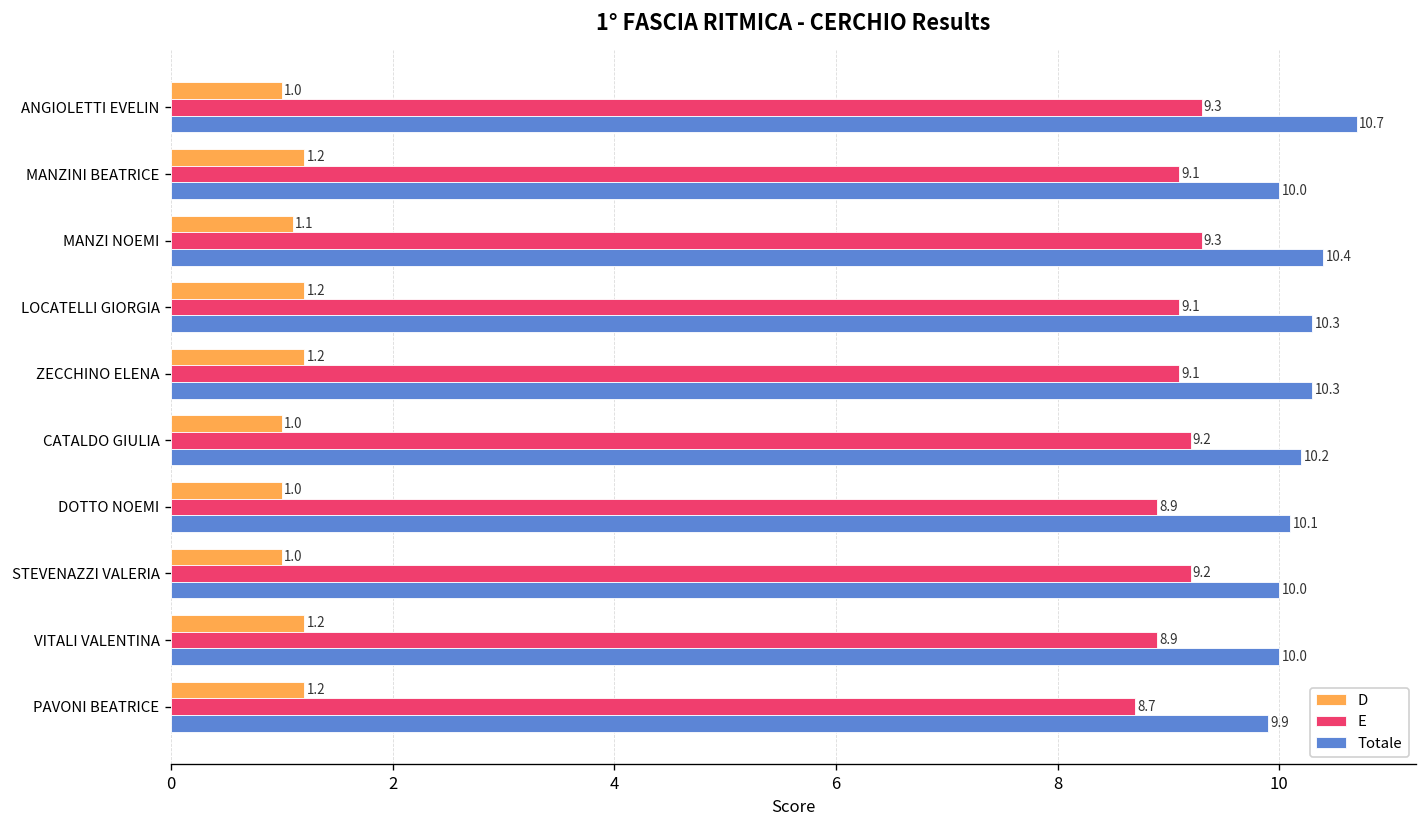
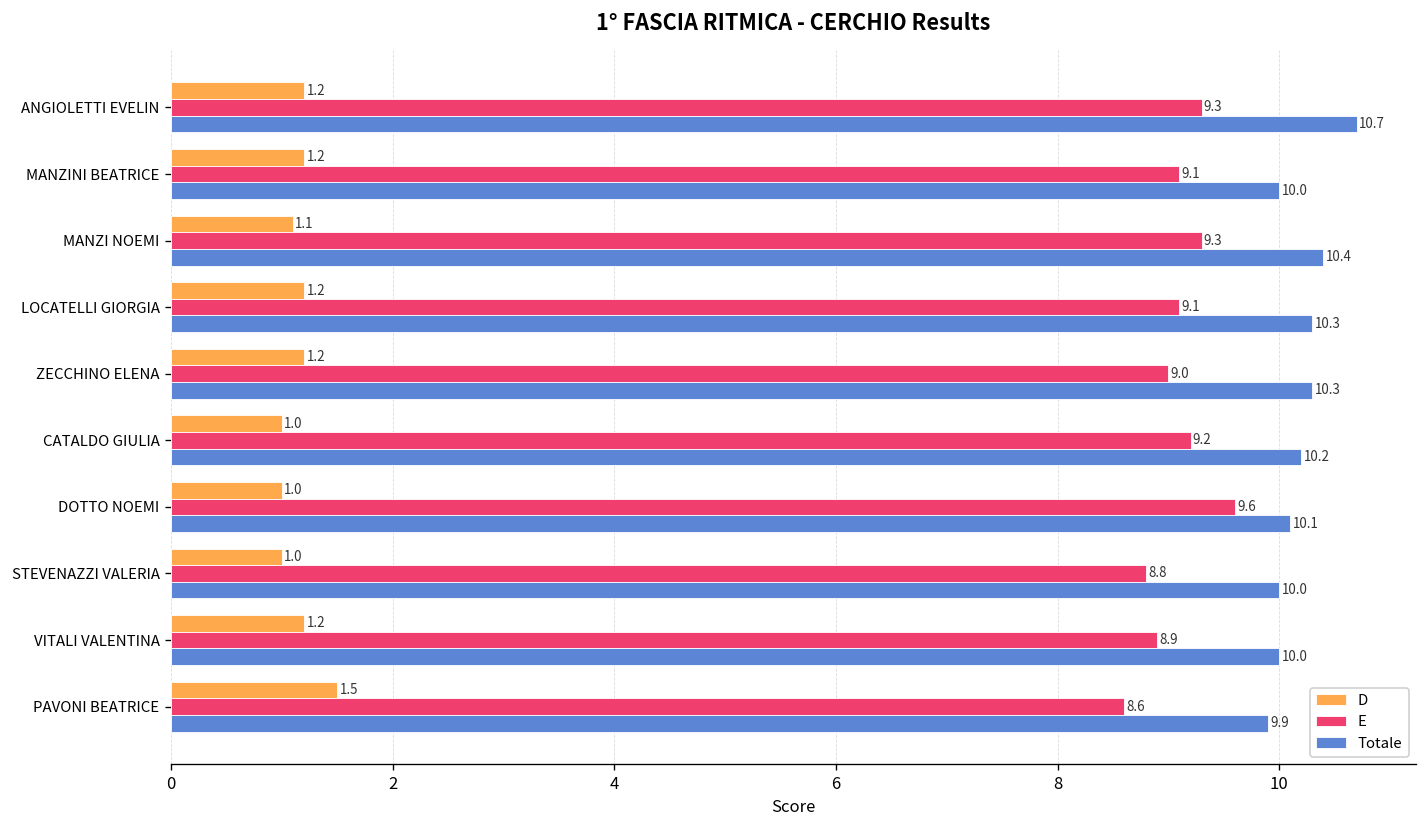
D, ANGIOLETTI EVELIN: 1.0 -> 1.2
E, ZECCHINO ELENA: 9.1 -> 9.0
E, DOTTO NOEMI: 8.9 -> 9.6
E, STEVENAZZI VALERIA: 9.2 -> 8.8
D, PAVONI BEATRICE: 1.2 -> 1.5
E, PAVONI BEATRICE: 8.7 -> 8.6
